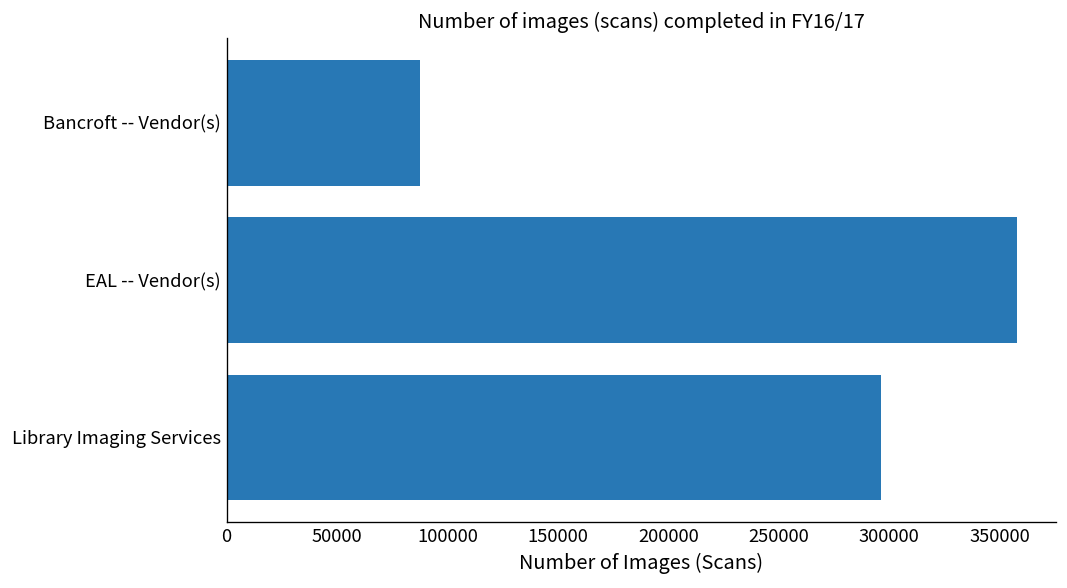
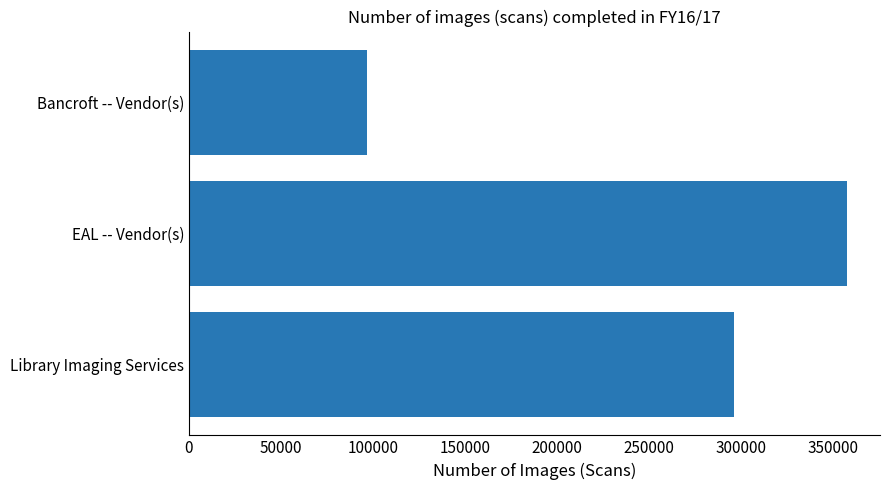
Bancroft -- Vendor(s): 88000 -> 97000
